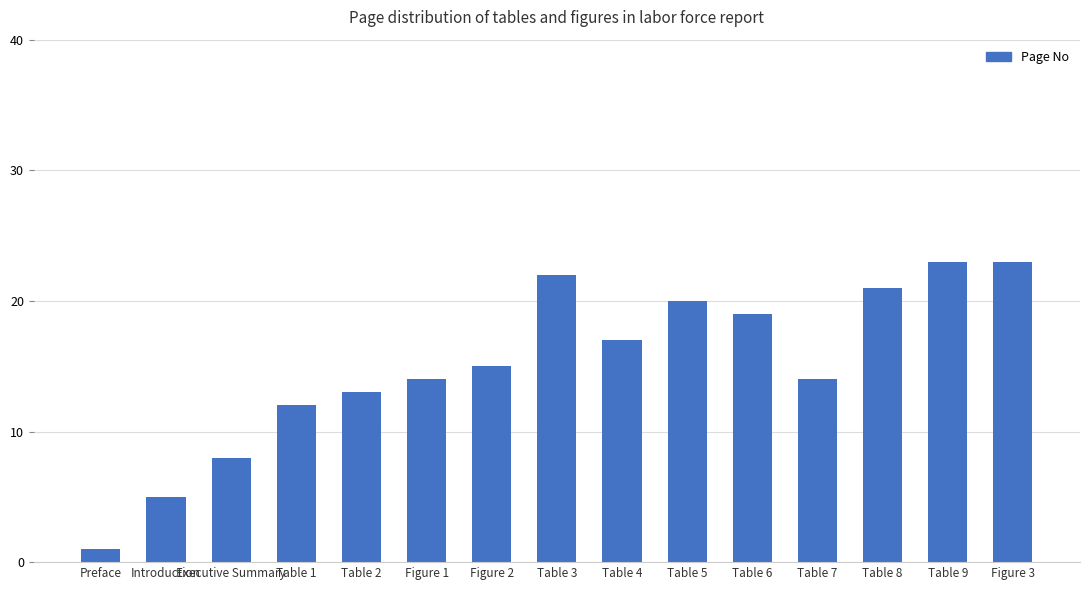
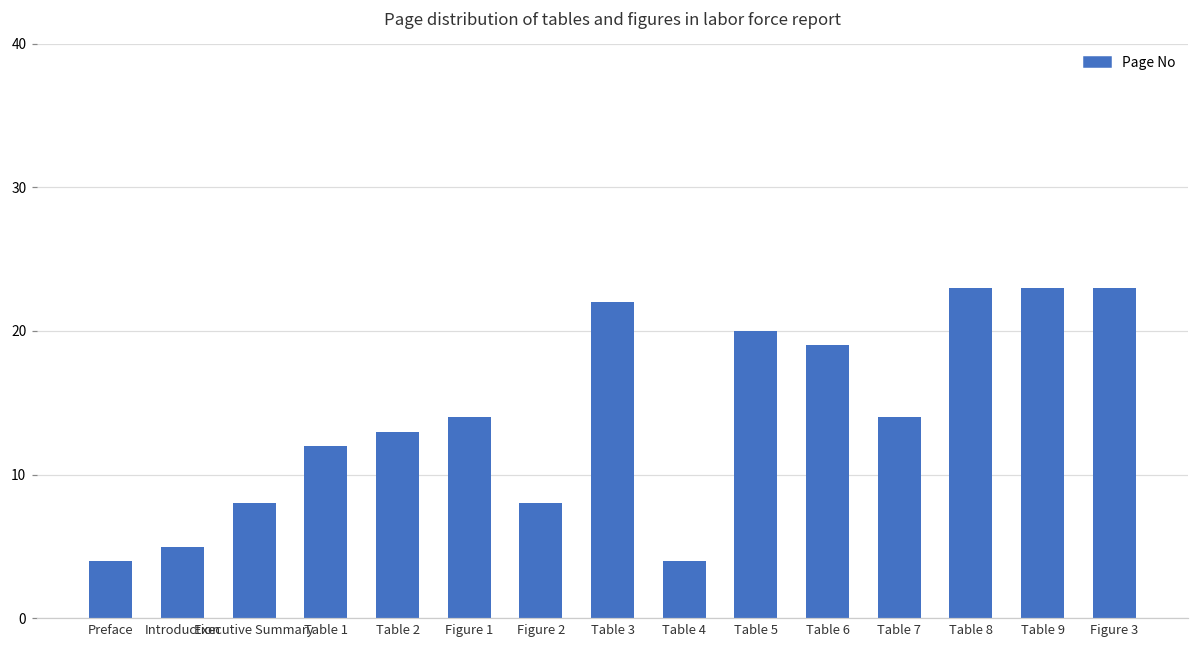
Preface: 1 -> 4
Figure 2: 15 -> 8
Table 4: 17 -> 4
Table 8: 21 -> 23
